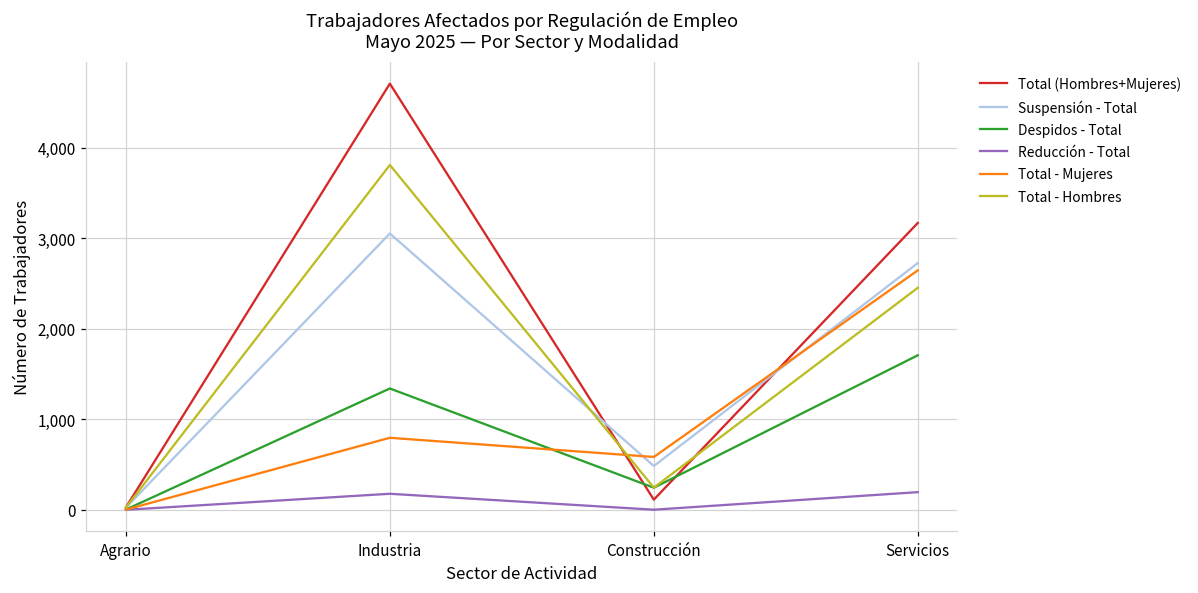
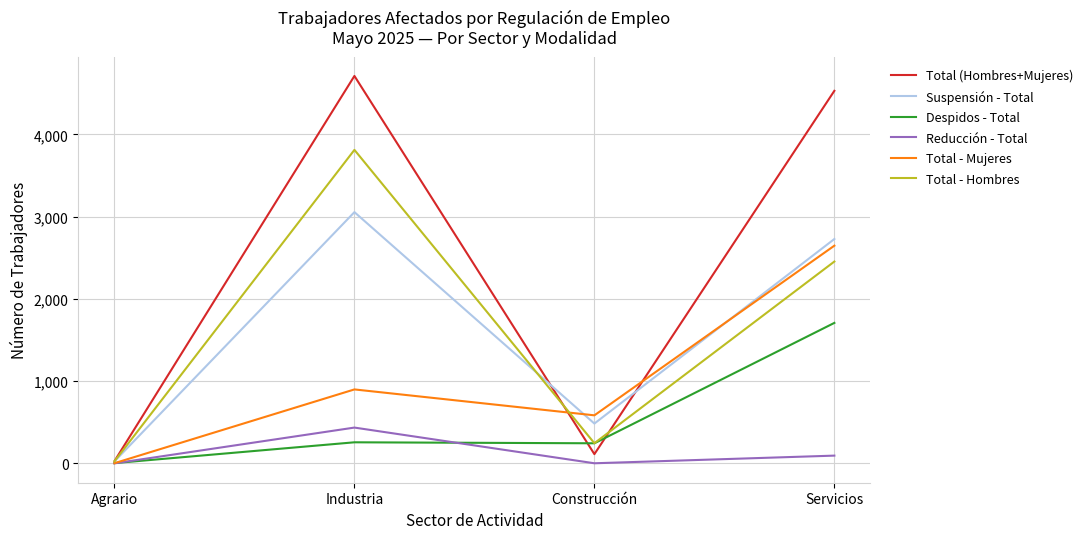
Despidos - Total, Industria: 1,300 -> 300
Reducción - Total, Industria: 200 -> 400
Total - Mujeres, Industria: 800 -> 900
Total (Hombres+Mujeres), Servicios: 3,200 -> 4,500
Reducción - Total, Servicios: 200 -> 100
